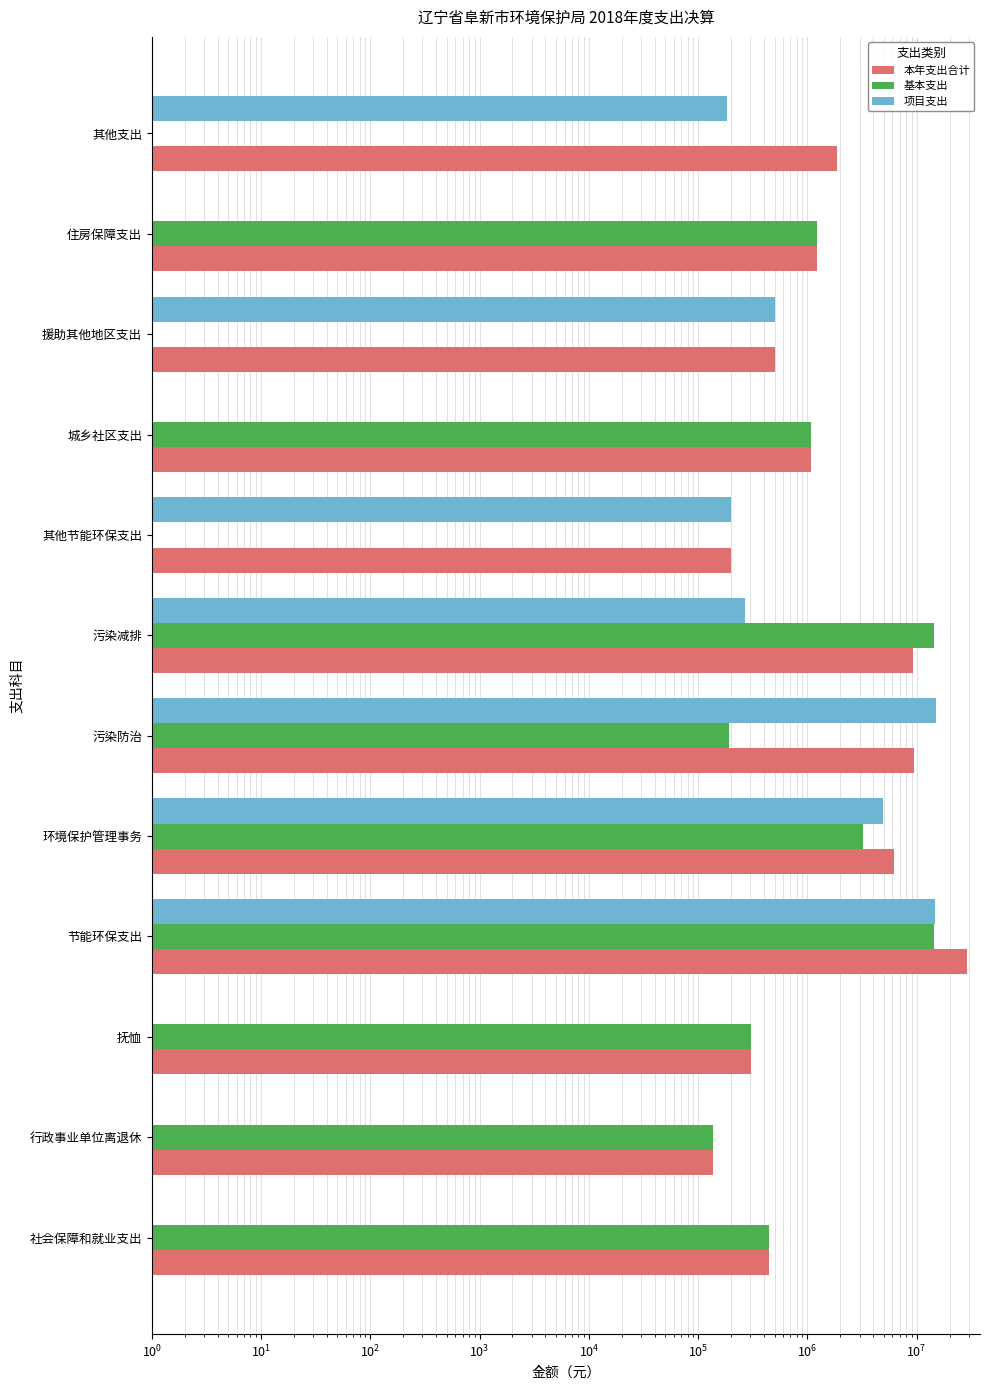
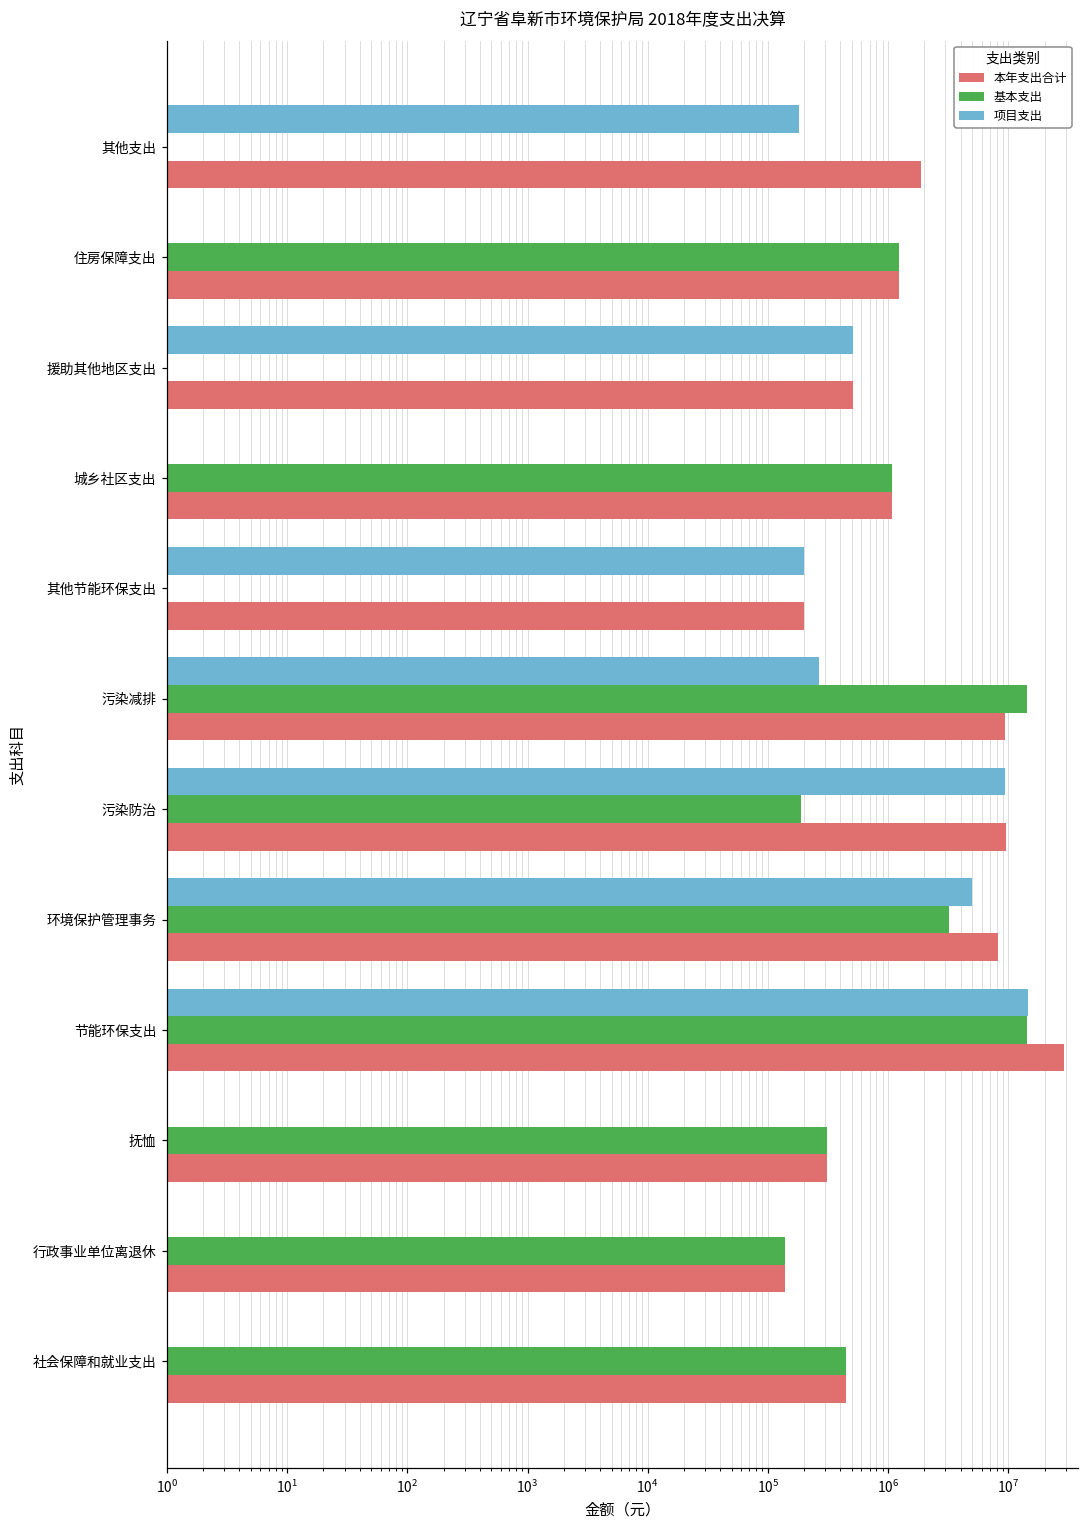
项目支出, 污染防治: 15000000 -> 9000000
本年支出合计, 环境保护管理事务: 6000000 -> 8000000
